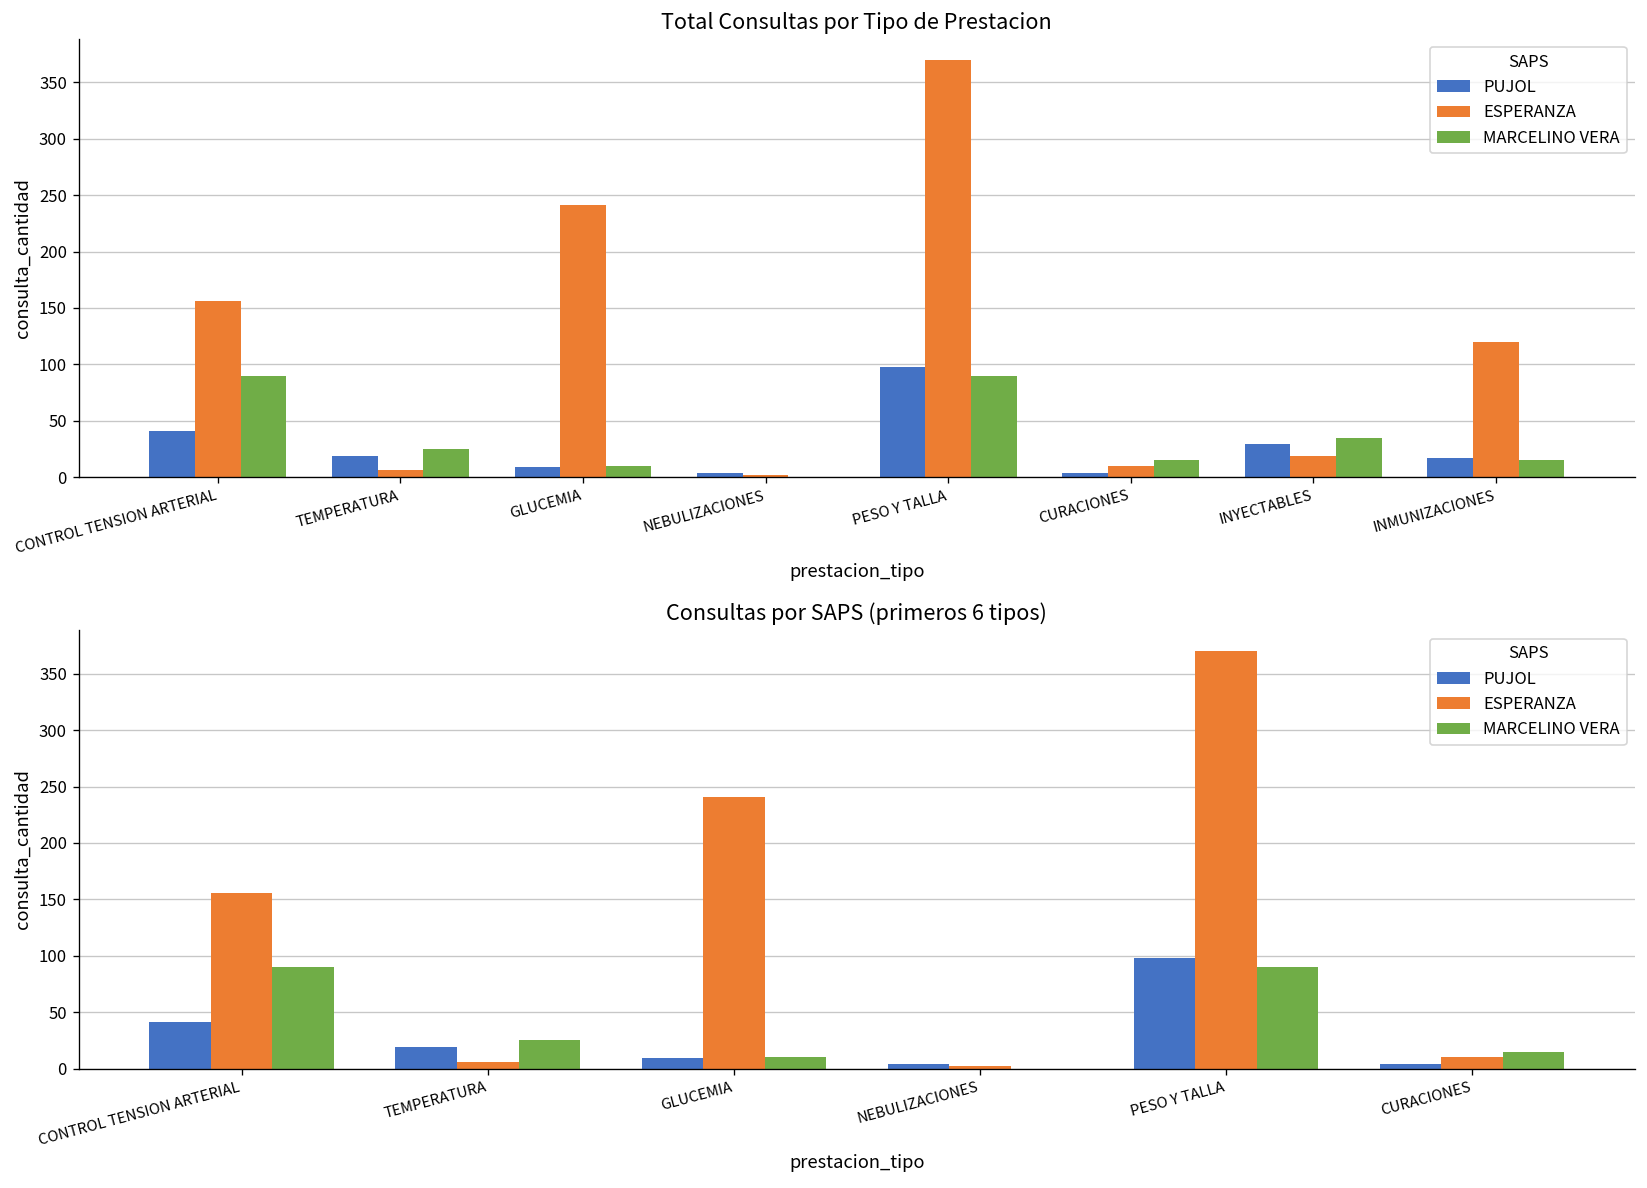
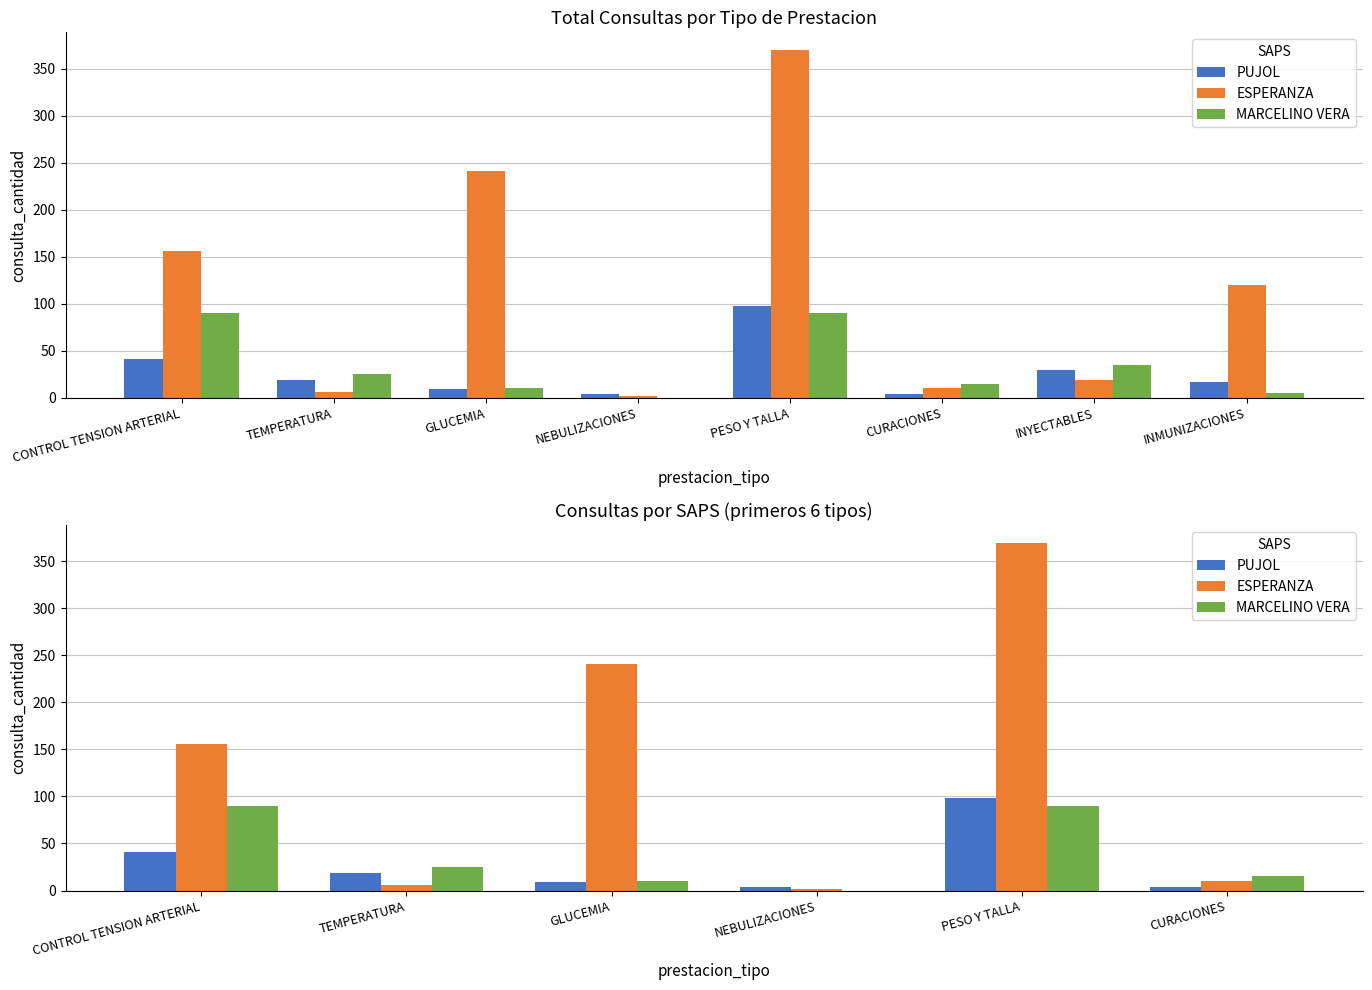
Total Consultas por Tipo de Prestacion, MARCELINO VERA, INMUNIZACIONES: 20 -> 10
